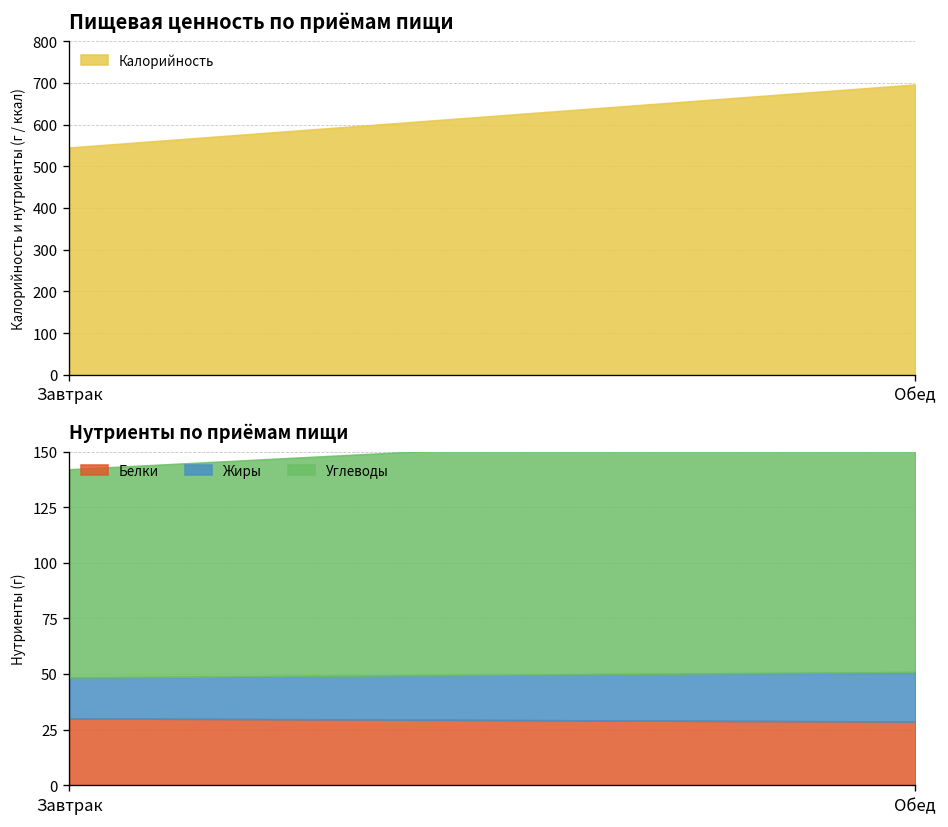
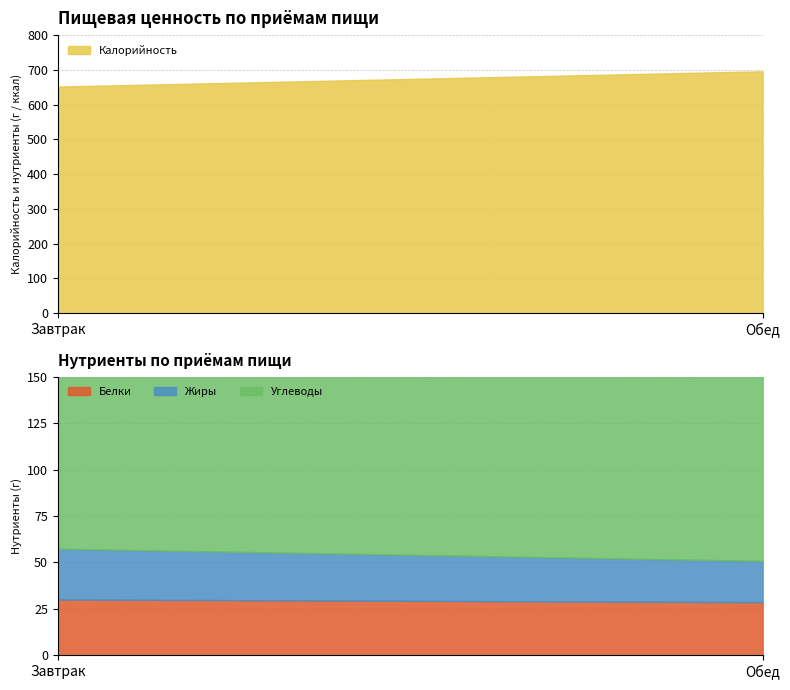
Пищевая ценность по приёмам пищи, Завтрак: 550 -> 650
Нутриенты по приёмам пищи, Жиры, Завтрак: 18 -> 27
